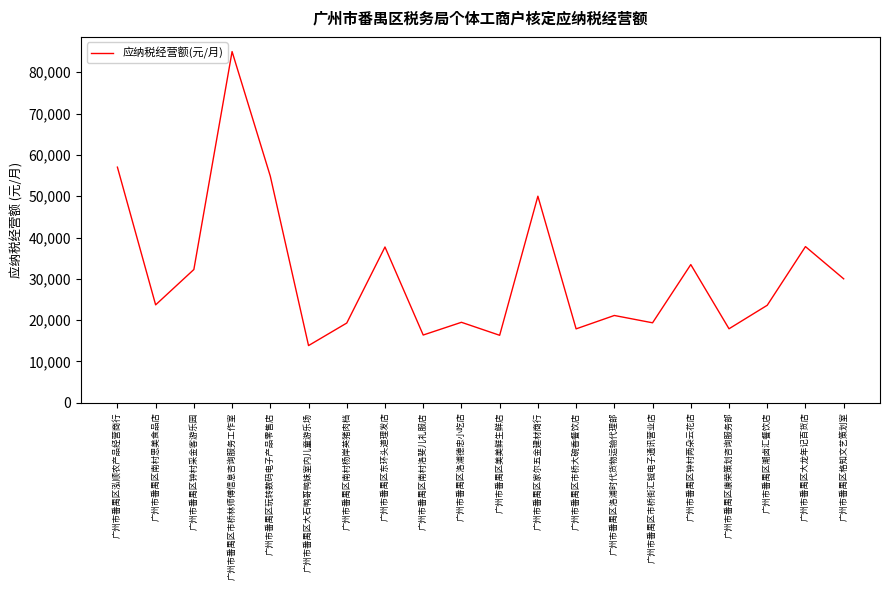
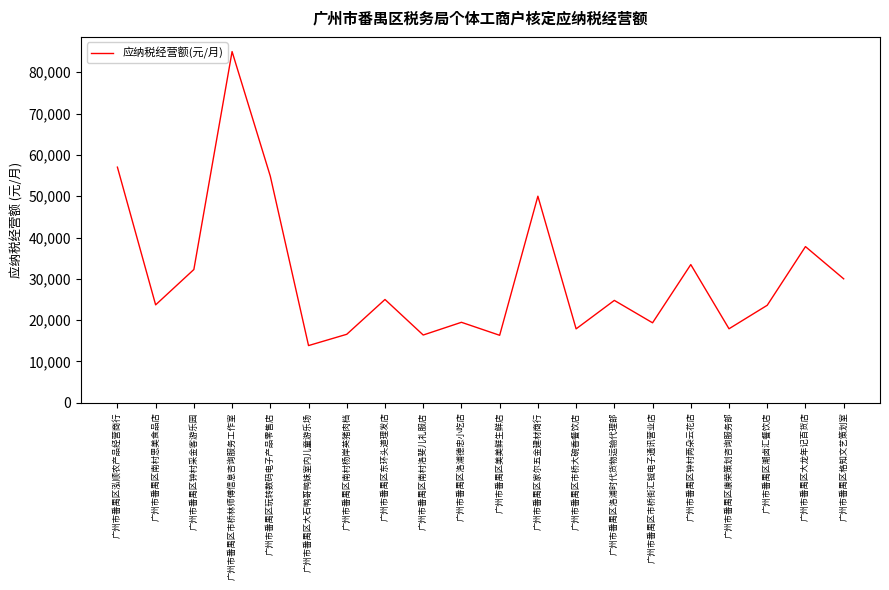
广州市番禺区南村杨岸英猪肉档: 19,000 -> 17,000
广州市番禺区东环头道理发店: 38,000 -> 25,000
广州市番禺区洛浦时代货物运输代理部: 21,000 -> 25,000
